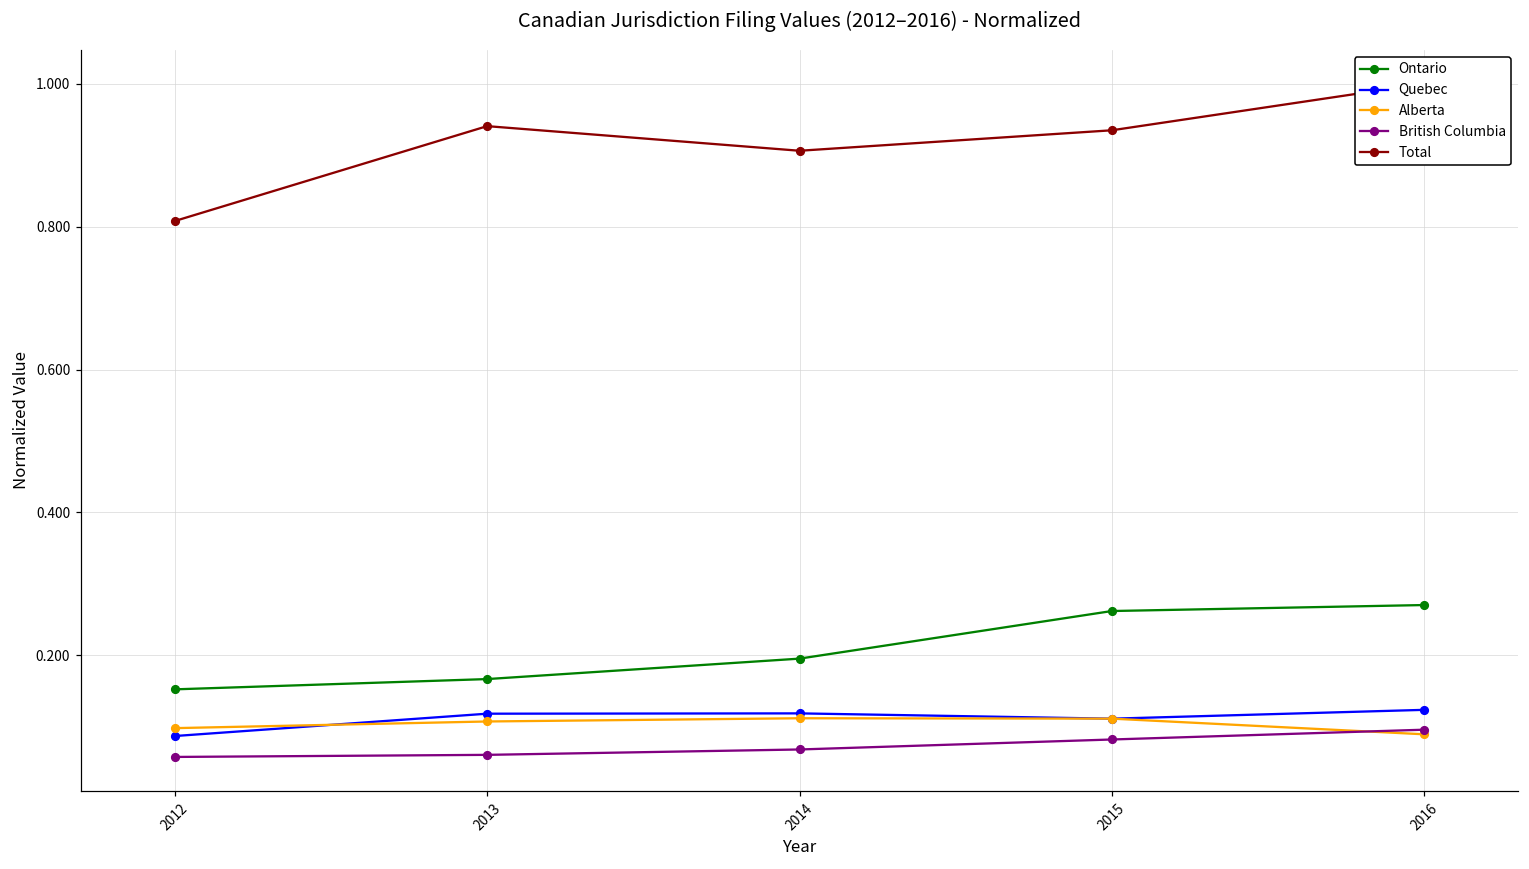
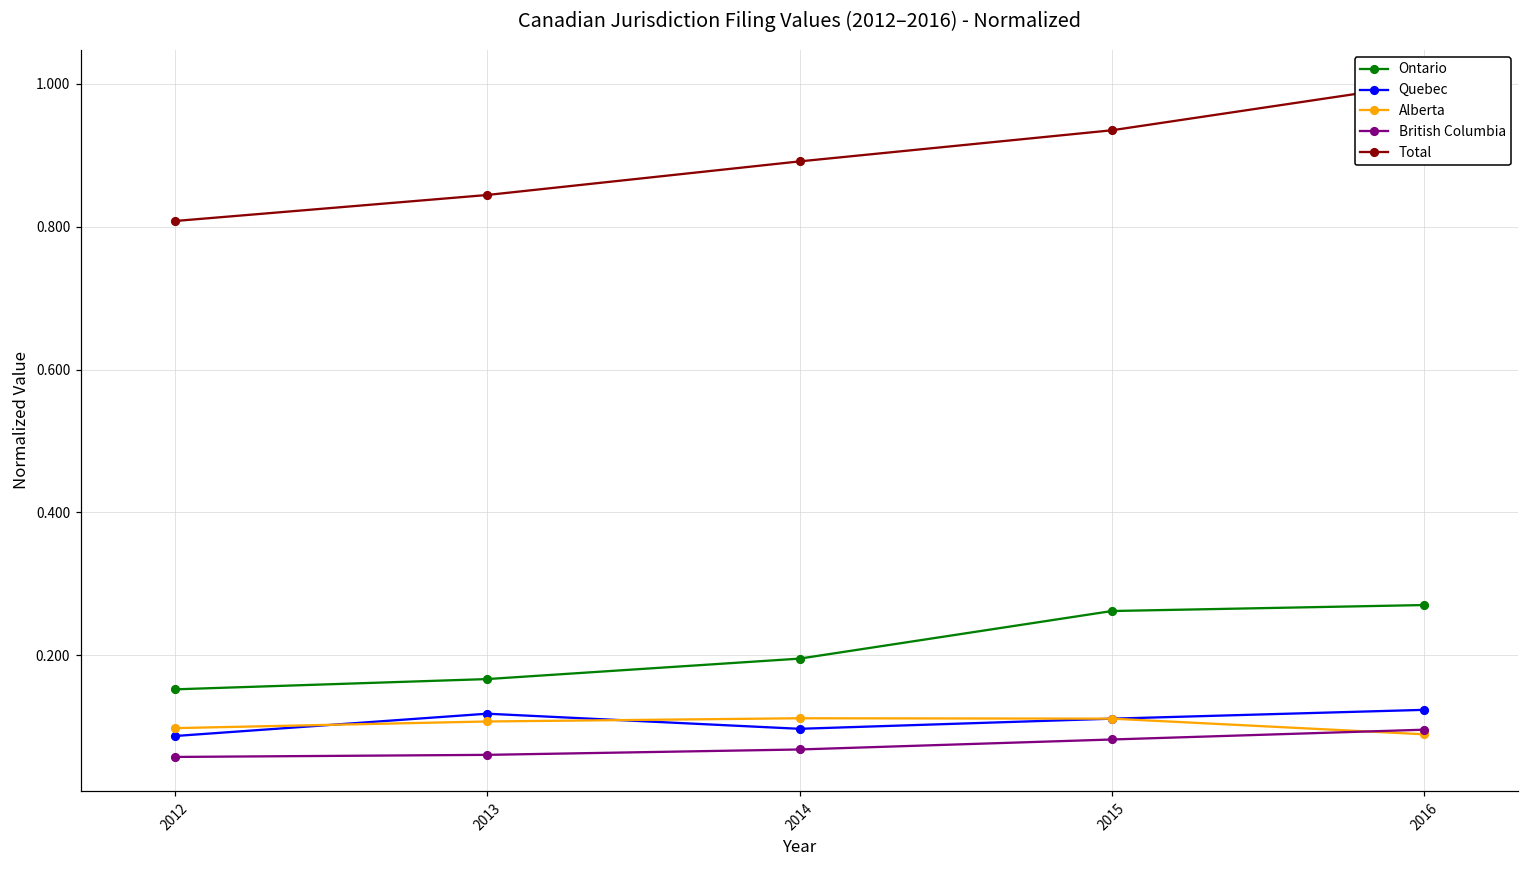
Total, 2013: 0.94 -> 0.84
Quebec, 2014: 0.12 -> 0.10
Total, 2014: 0.91 -> 0.89
